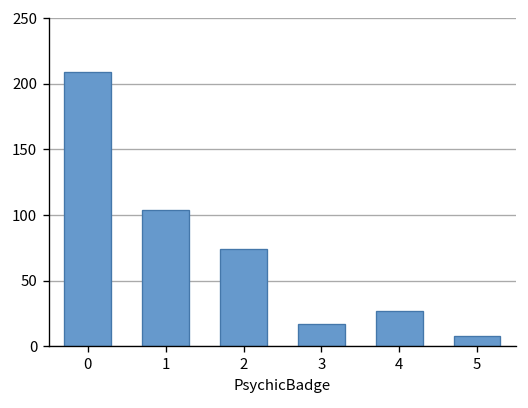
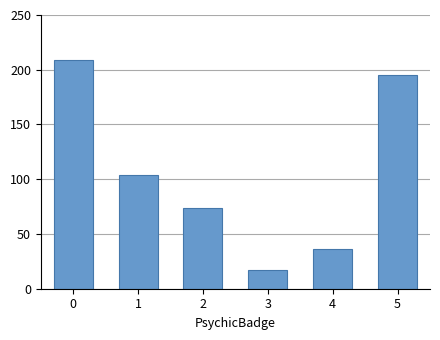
4: 27 -> 36
5: 8 -> 195
